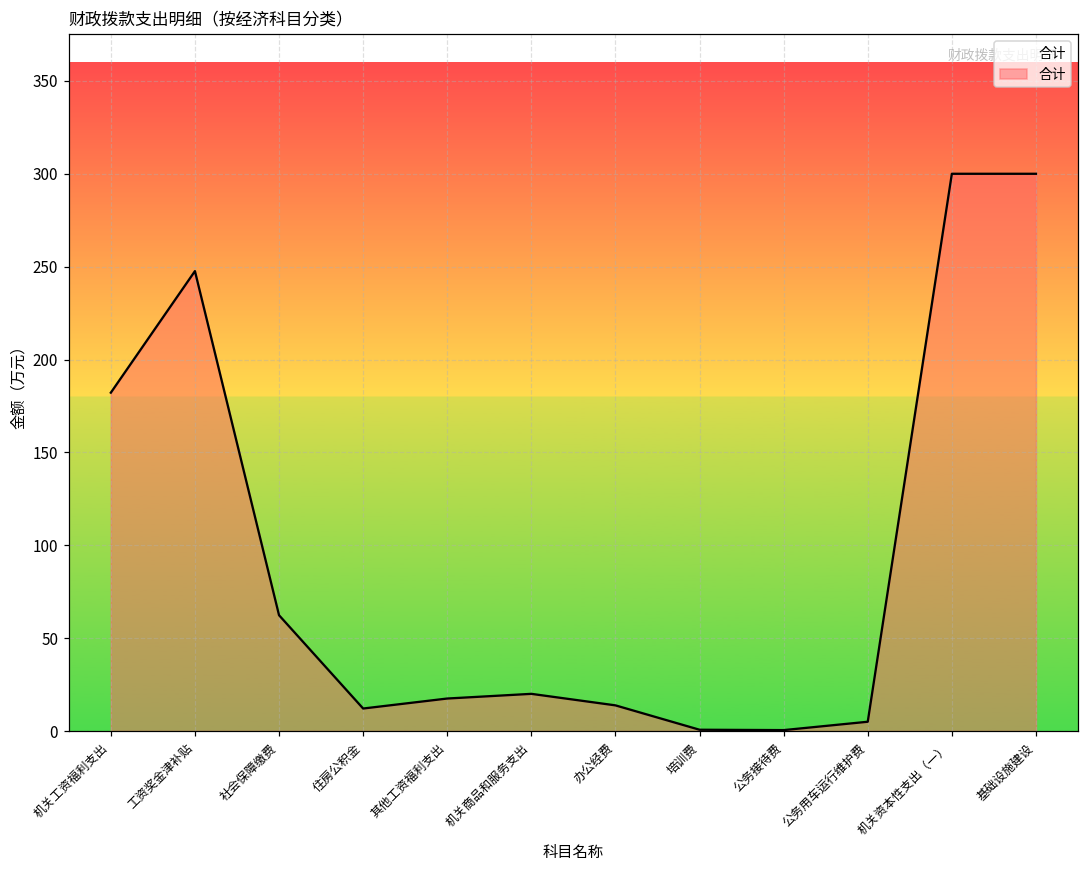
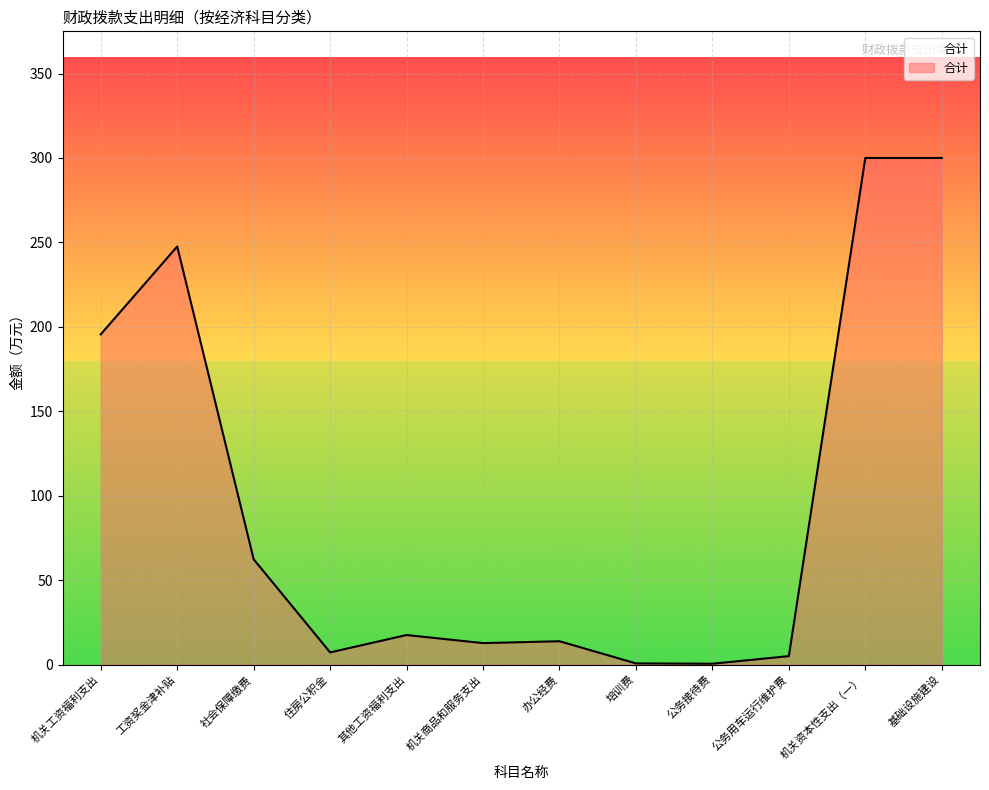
机关工资福利支出: 182 -> 196
住房公积金: 12 -> 7
机关商品和服务支出: 20 -> 13
